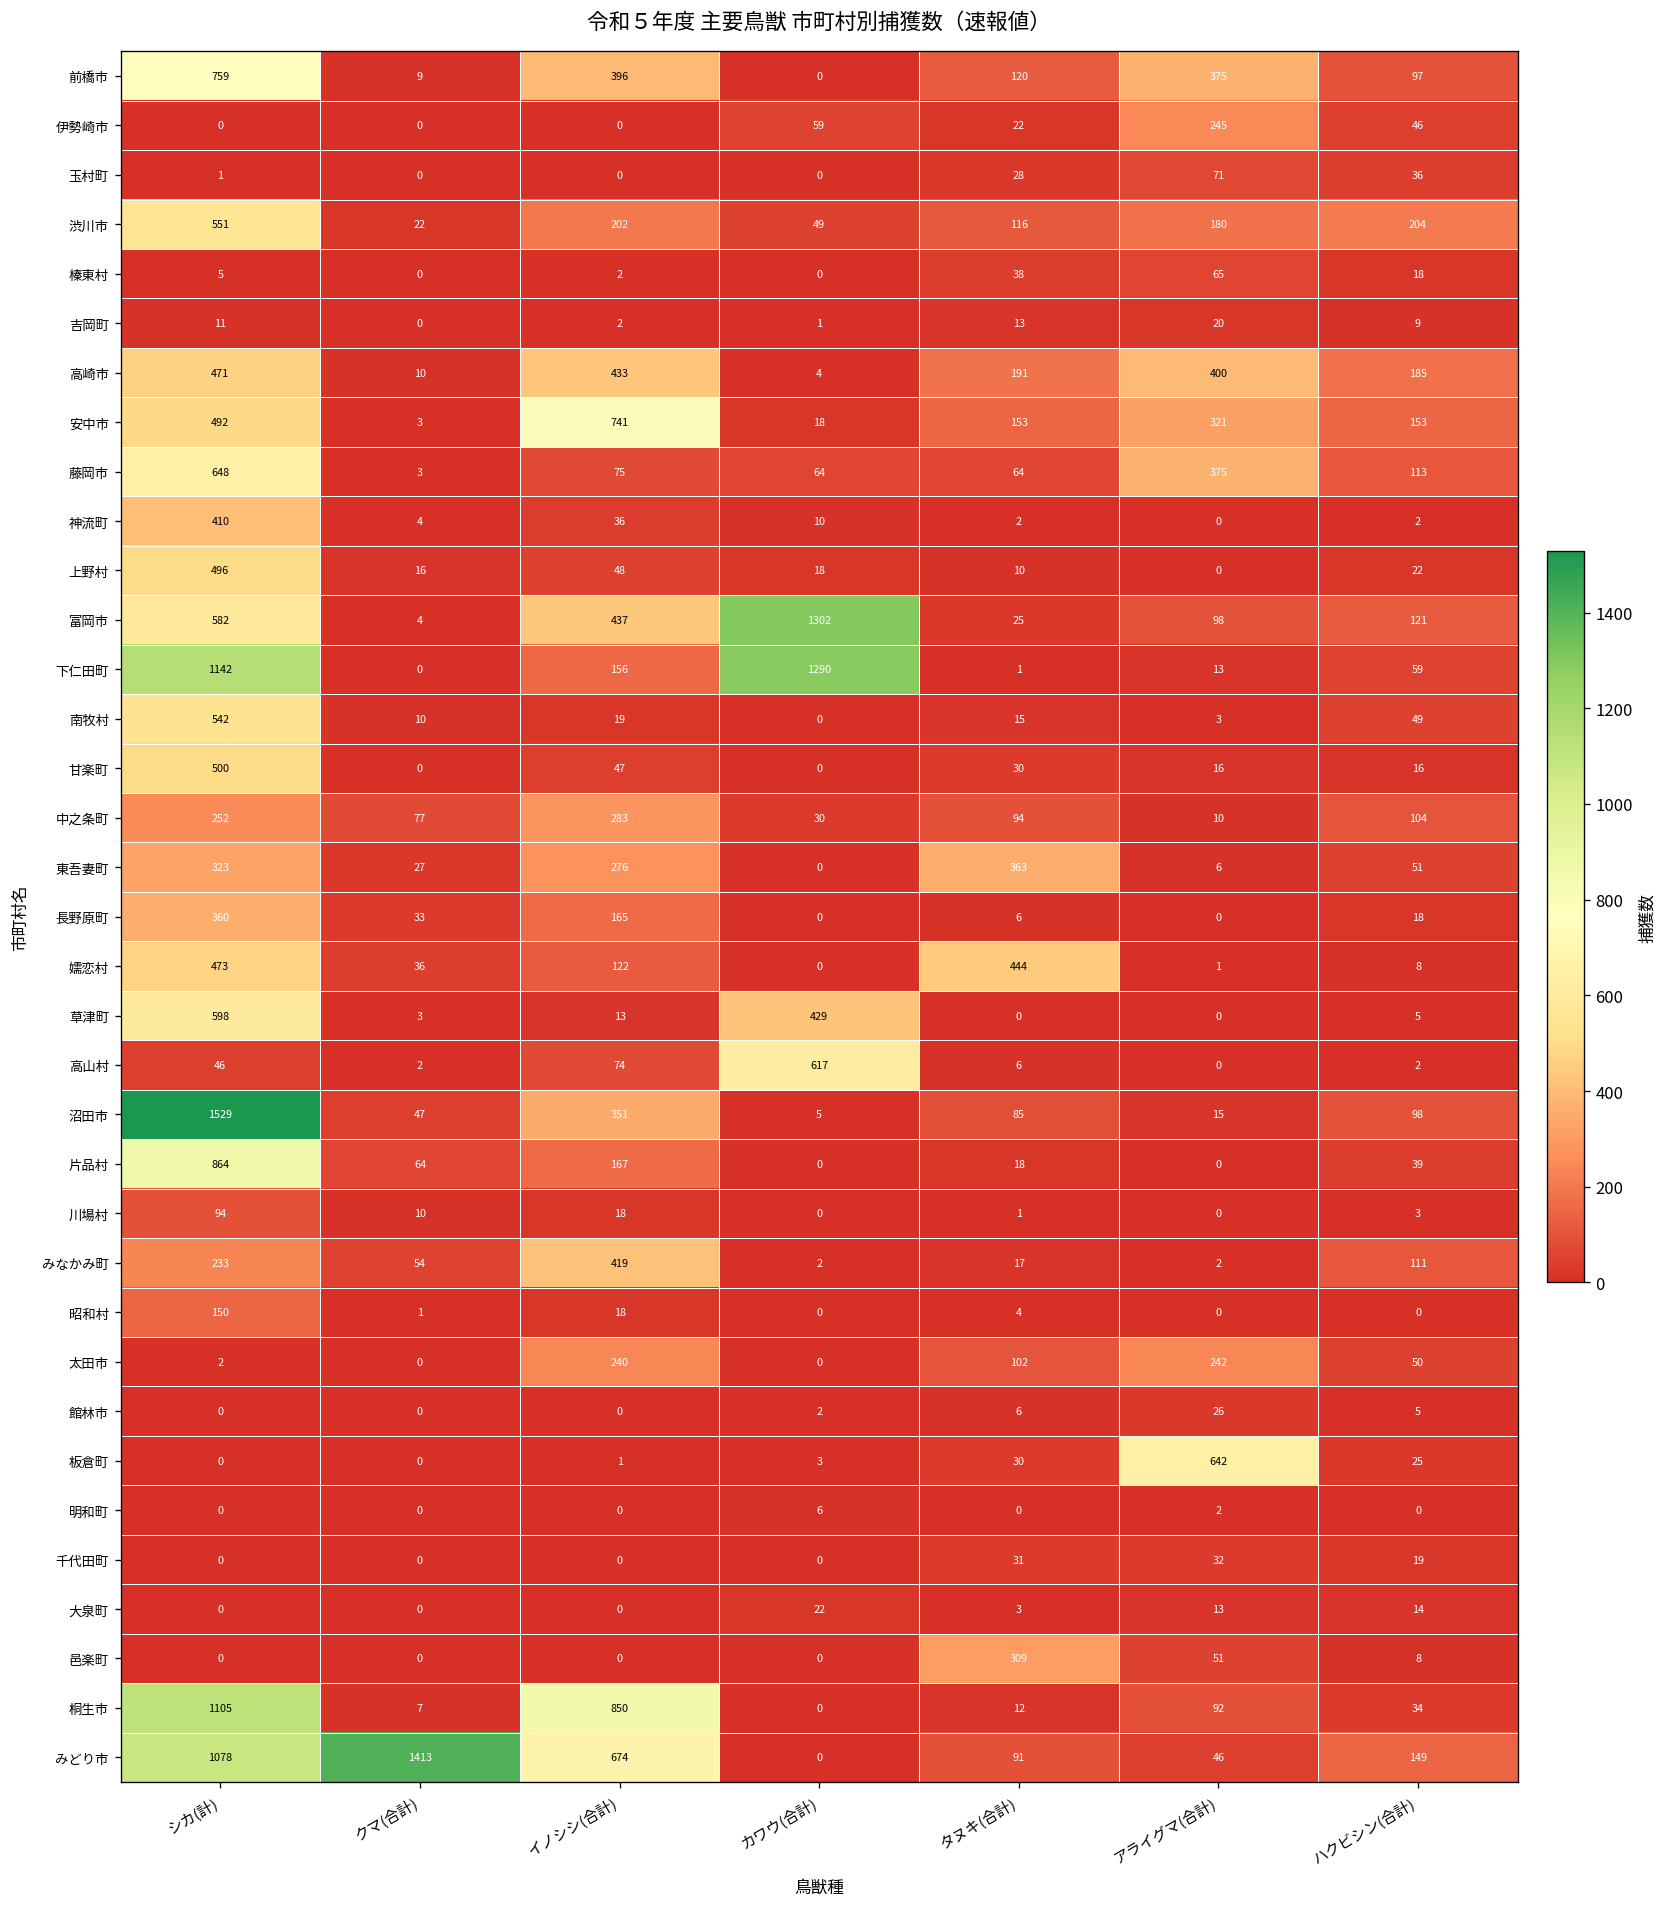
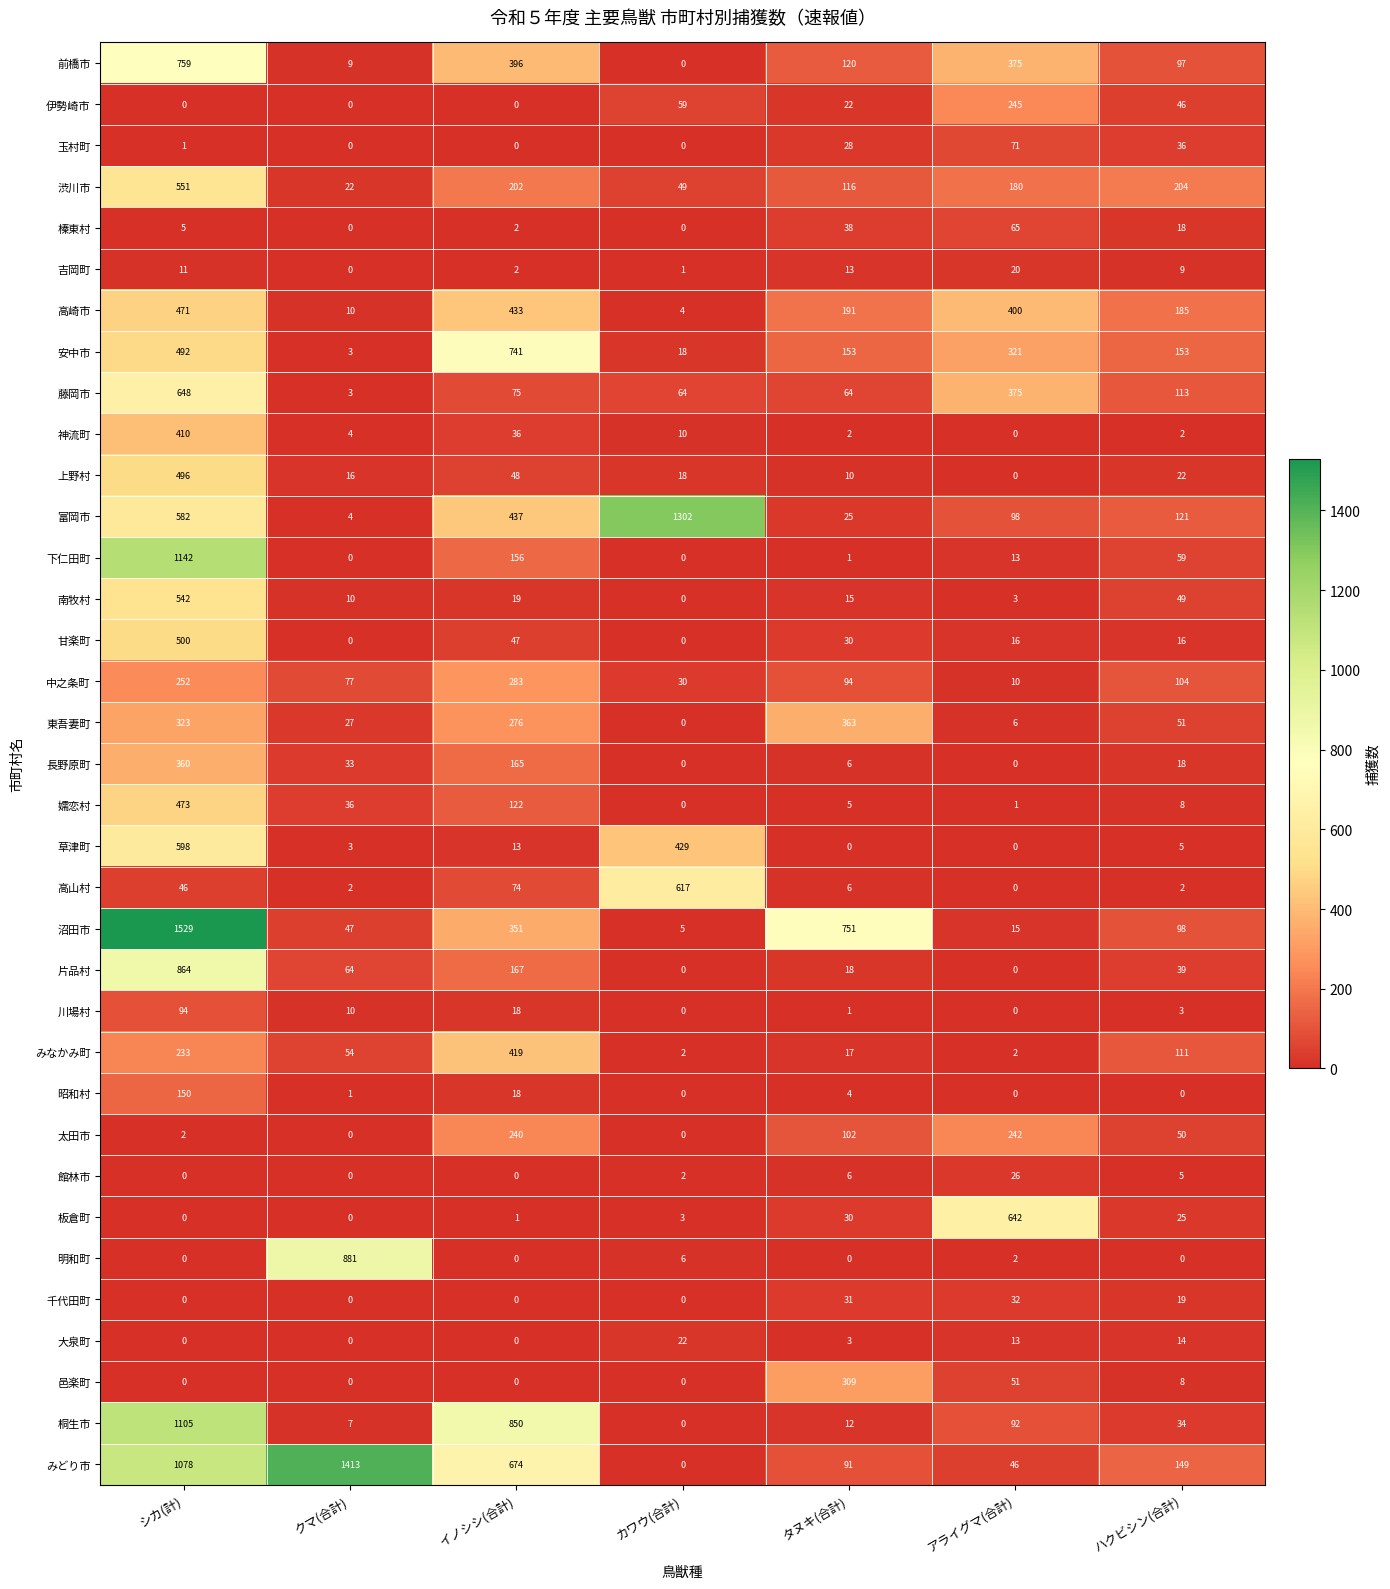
下仁田町, カワウ(合計): 1290 -> 0
嬬恋村, タヌキ(合計): 444 -> 5
沼田市, タヌキ(合計): 85 -> 751
明和町, クマ(合計): 0 -> 881
